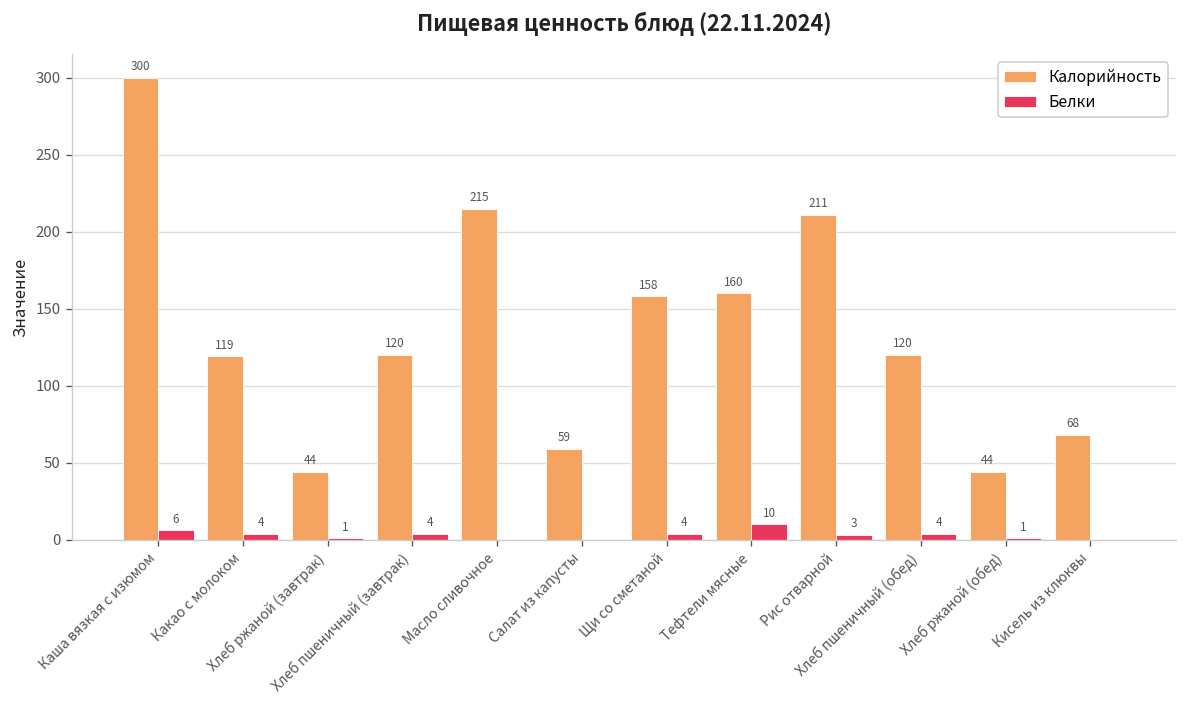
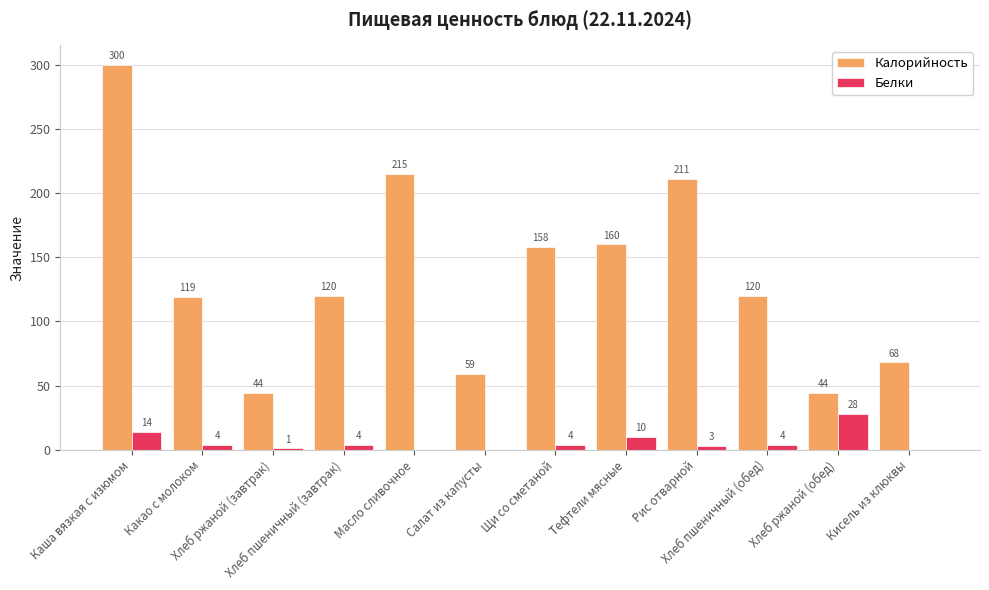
Белки, Каша вязкая с изюмом: 6 -> 14
Белки, Хлеб ржаной (обед): 1 -> 28
